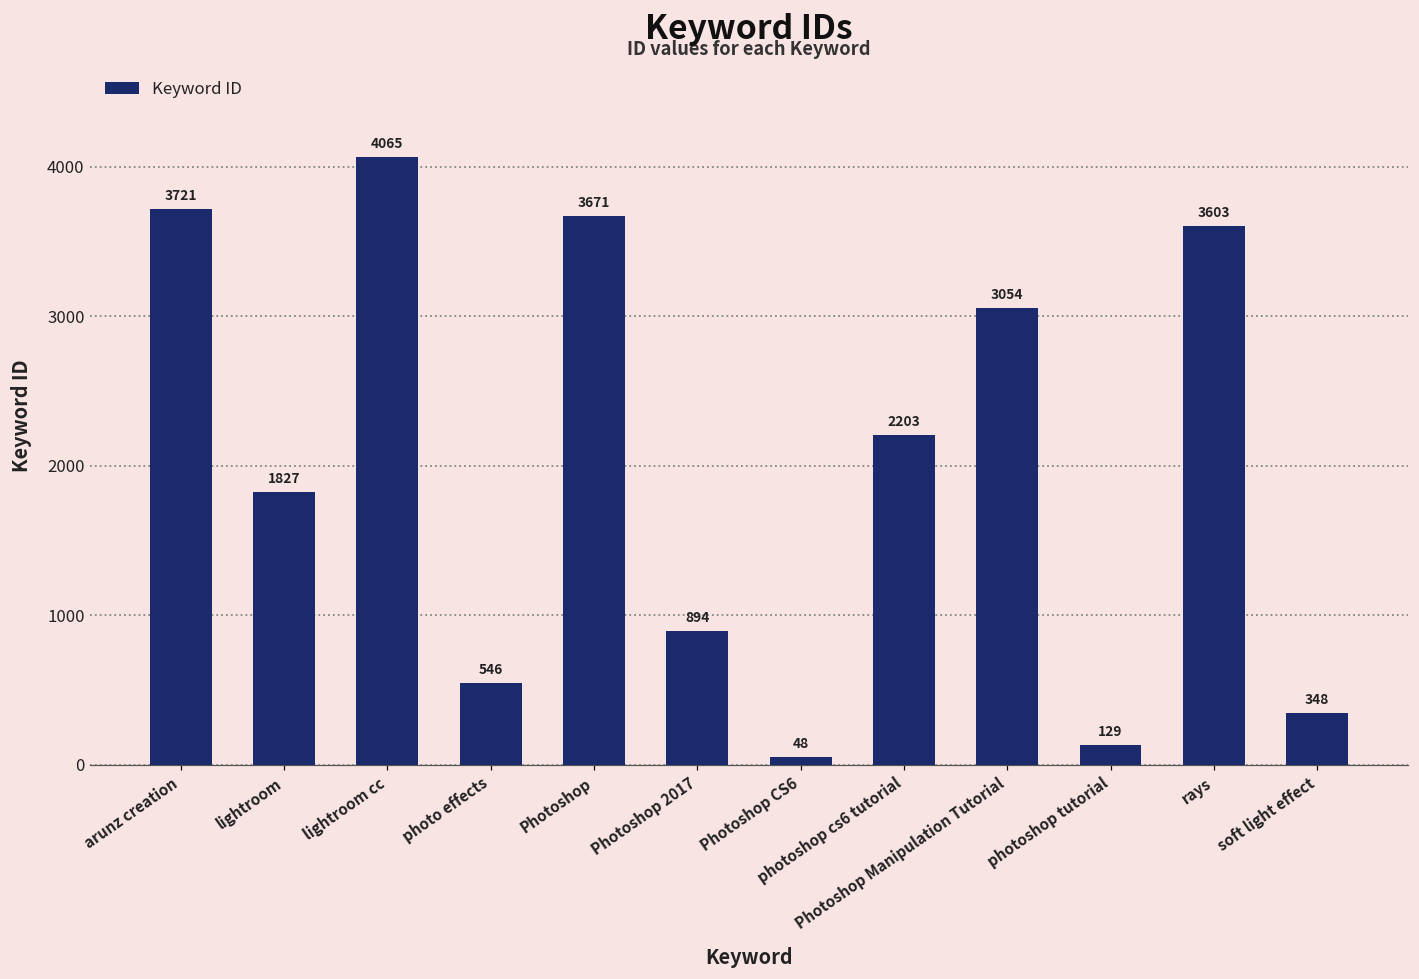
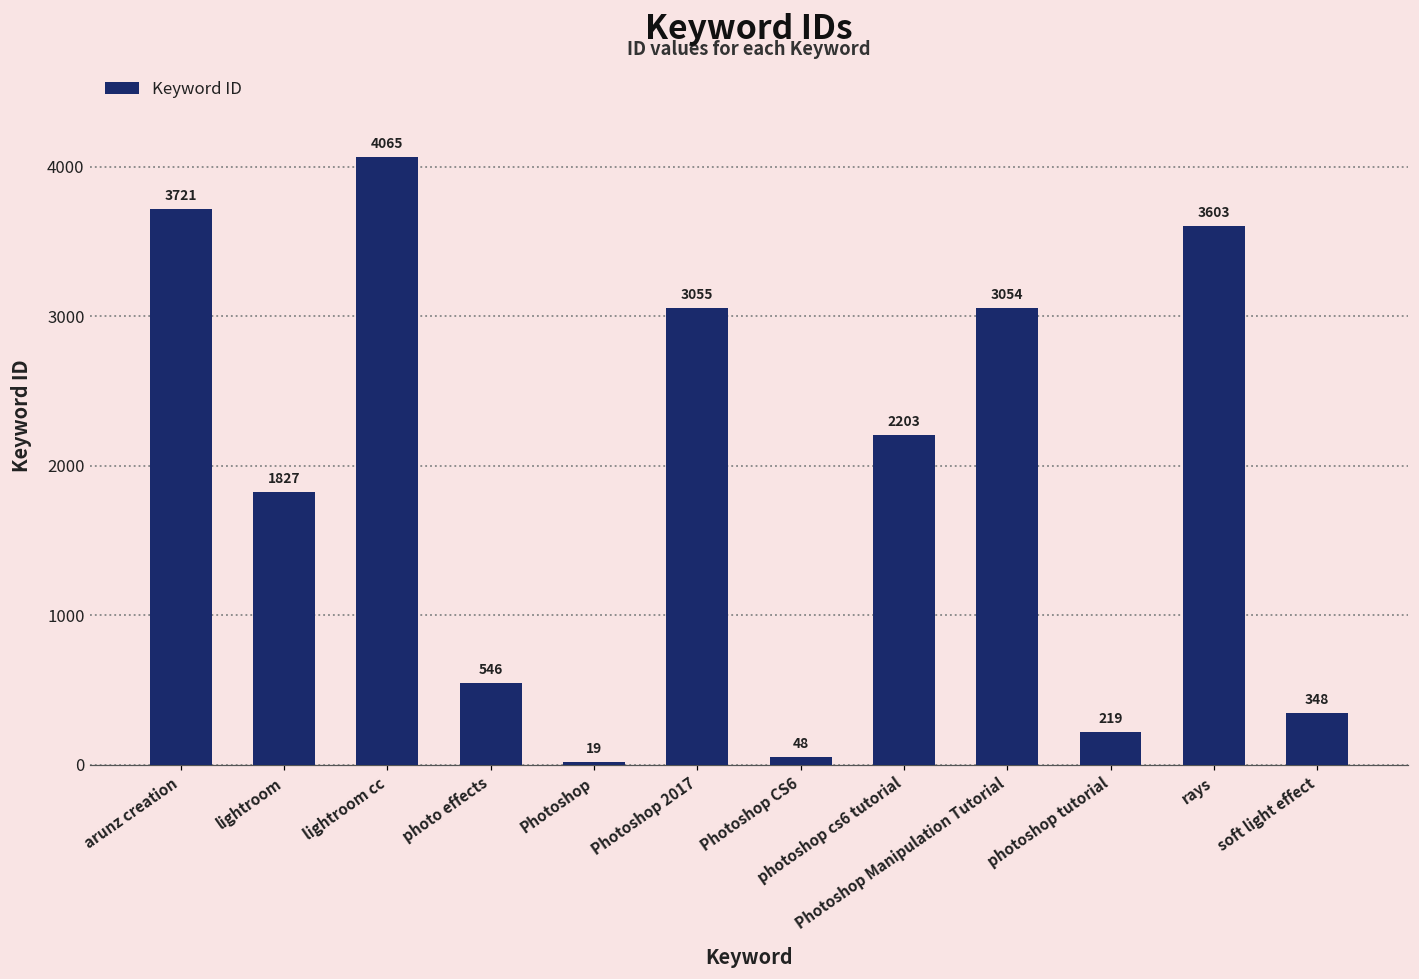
Photoshop: 3671 -> 19
Photoshop 2017: 894 -> 3055
photoshop tutorial: 129 -> 219
